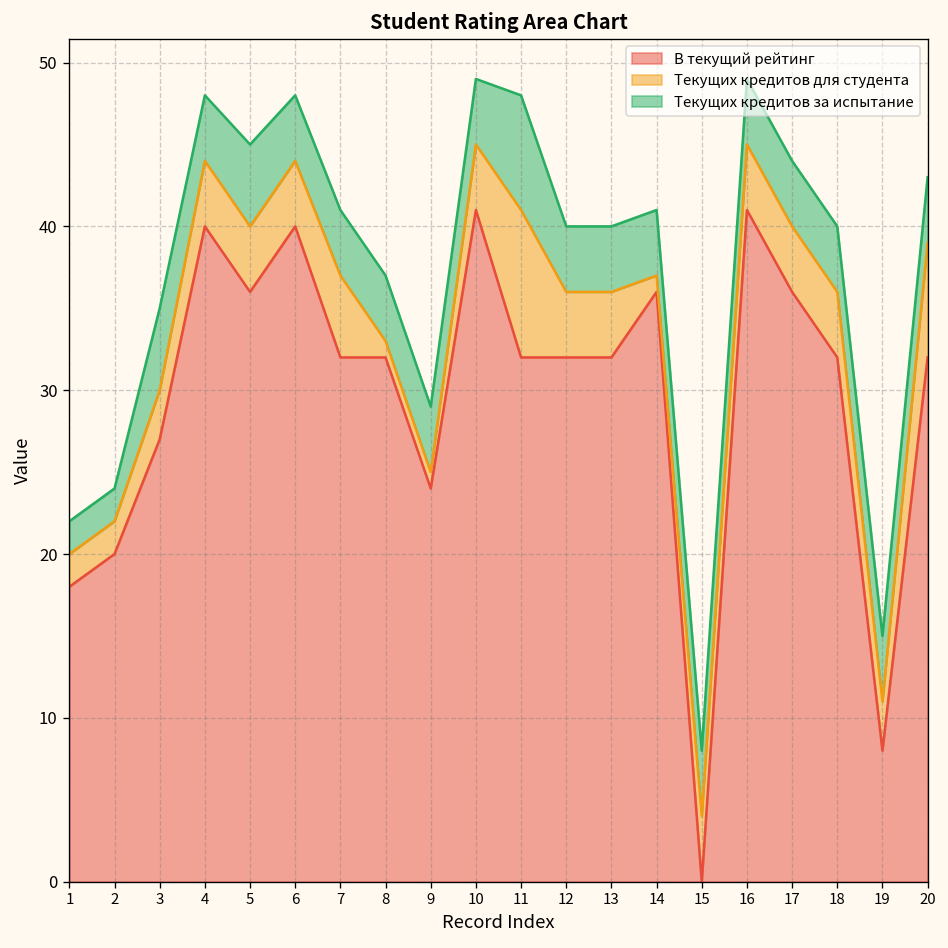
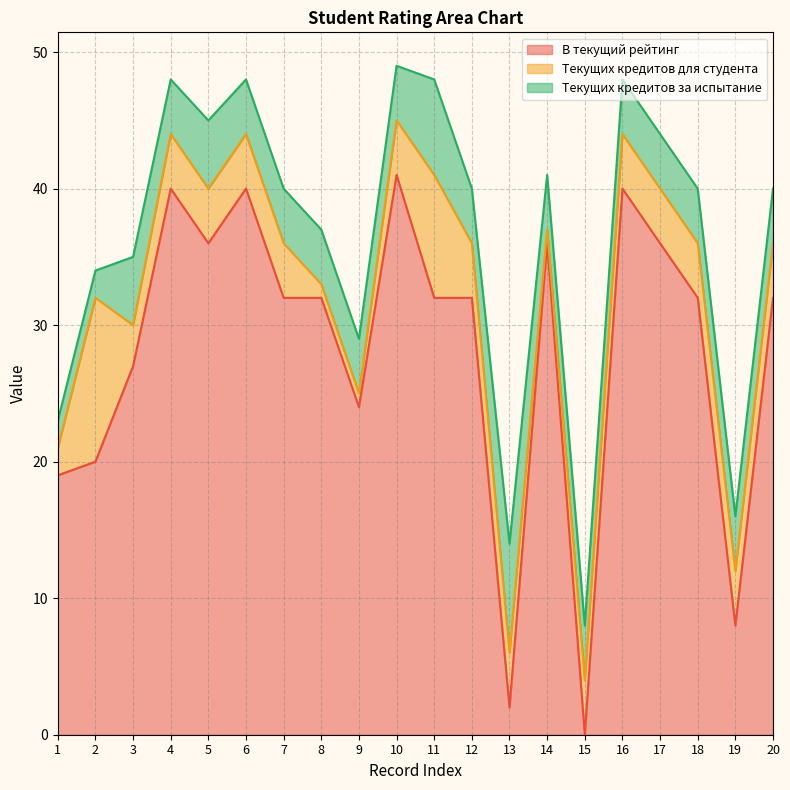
В текущий рейтинг, 1: 18 -> 19
Текущих кредитов для студента, 2: 2 -> 12
Текущих кредитов для студента, 7: 5 -> 4
В текущий рейтинг, 13: 32 -> 2
Текущих кредитов за испытание, 13: 4 -> 8
В текущий рейтинг, 16: 41 -> 40
Текущих кредитов для студента, 19: 3 -> 4
Текущих кредитов для студента, 20: 7 -> 4
